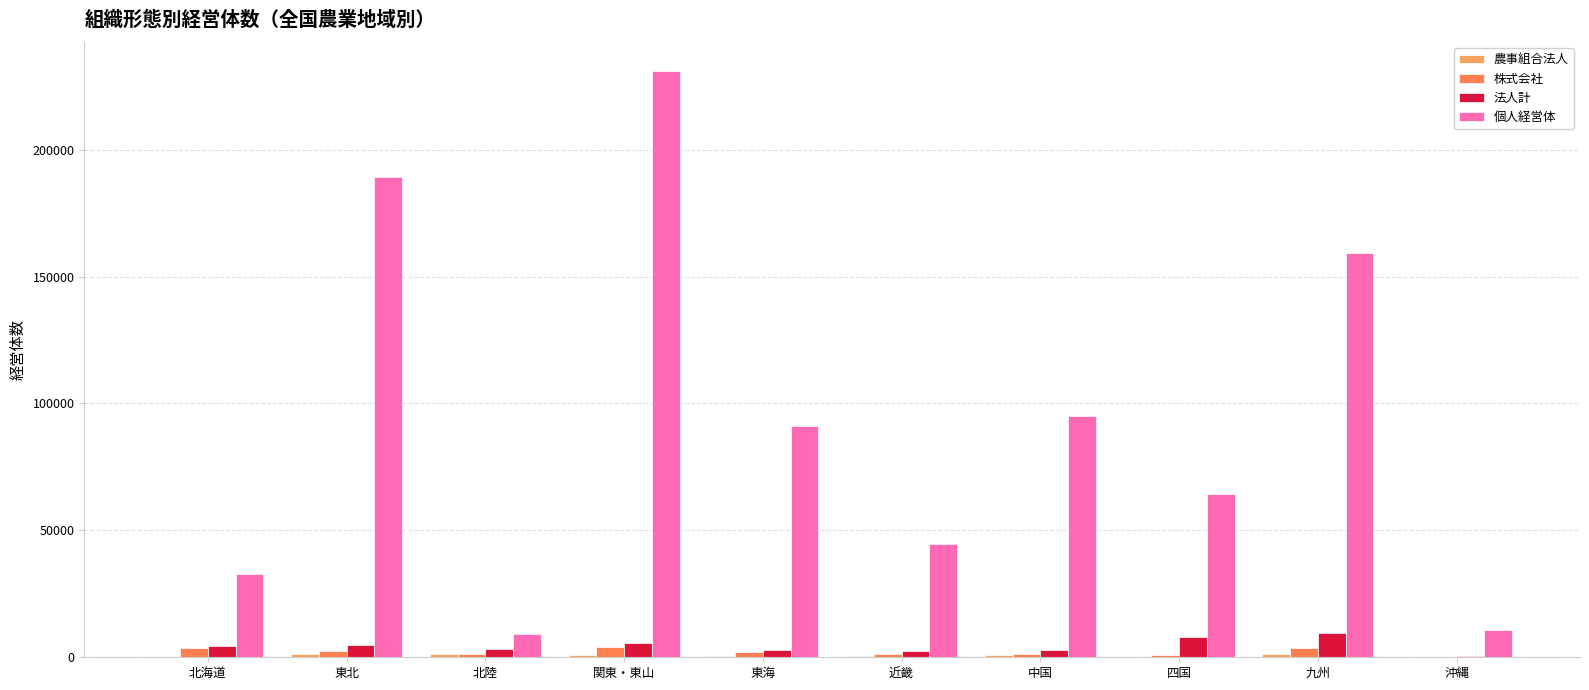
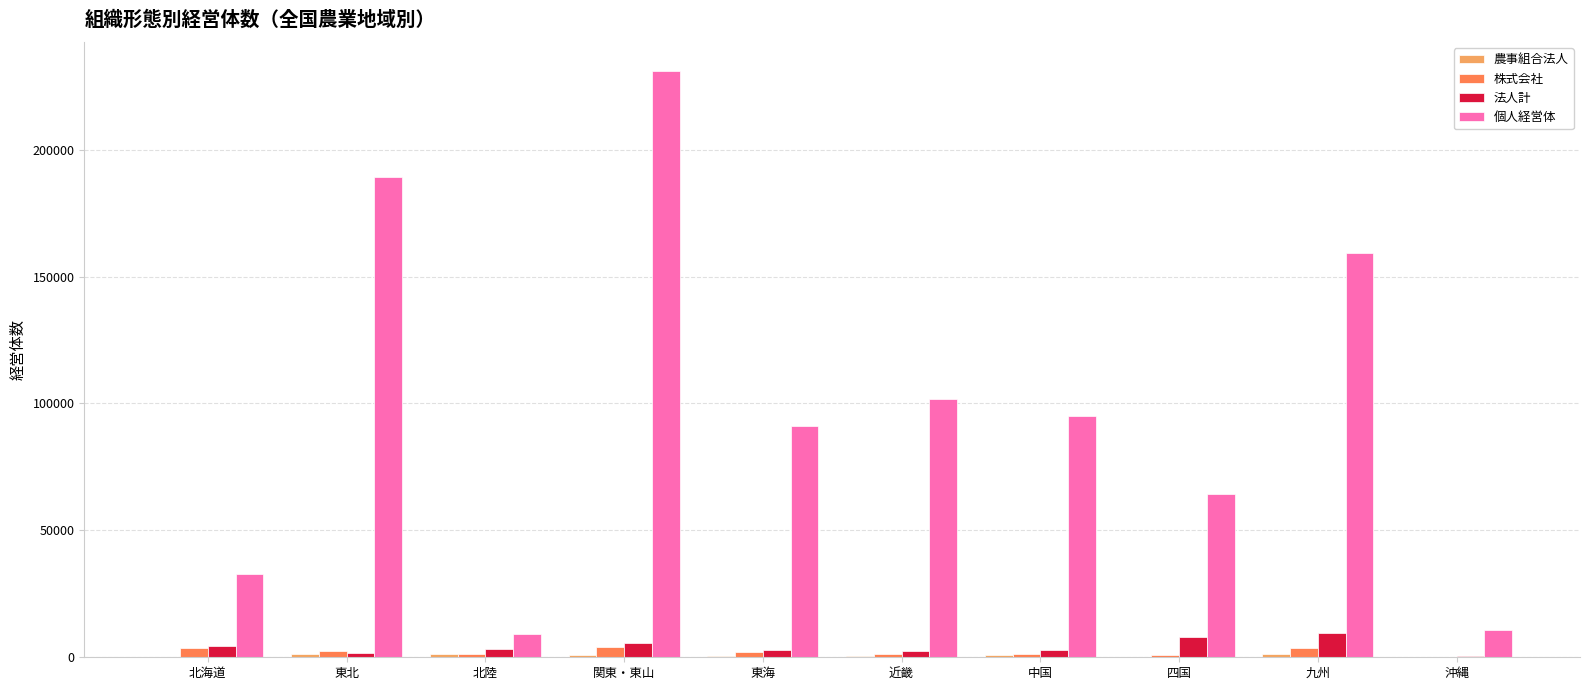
法人計, 東北: 5000 -> 2000
個人経営体, 近畿: 45000 -> 102000
